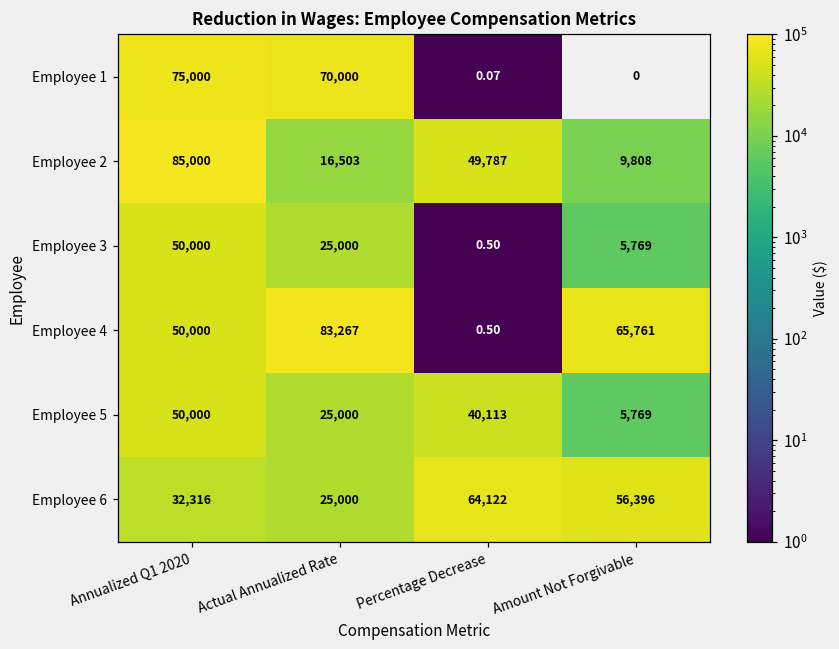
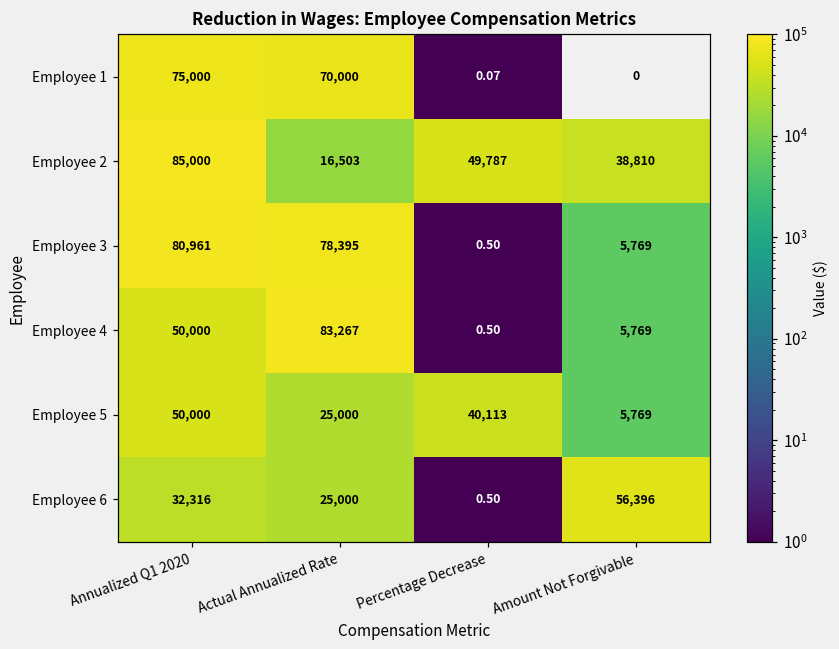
Employee 2, Amount Not Forgivable: 9,808 -> 38,810
Employee 3, Annualized Q1 2020: 50,000 -> 80,961
Employee 3, Actual Annualized Rate: 25,000 -> 78,395
Employee 4, Amount Not Forgivable: 65,761 -> 5,769
Employee 6, Percentage Decrease: 64,122 -> 0.50
